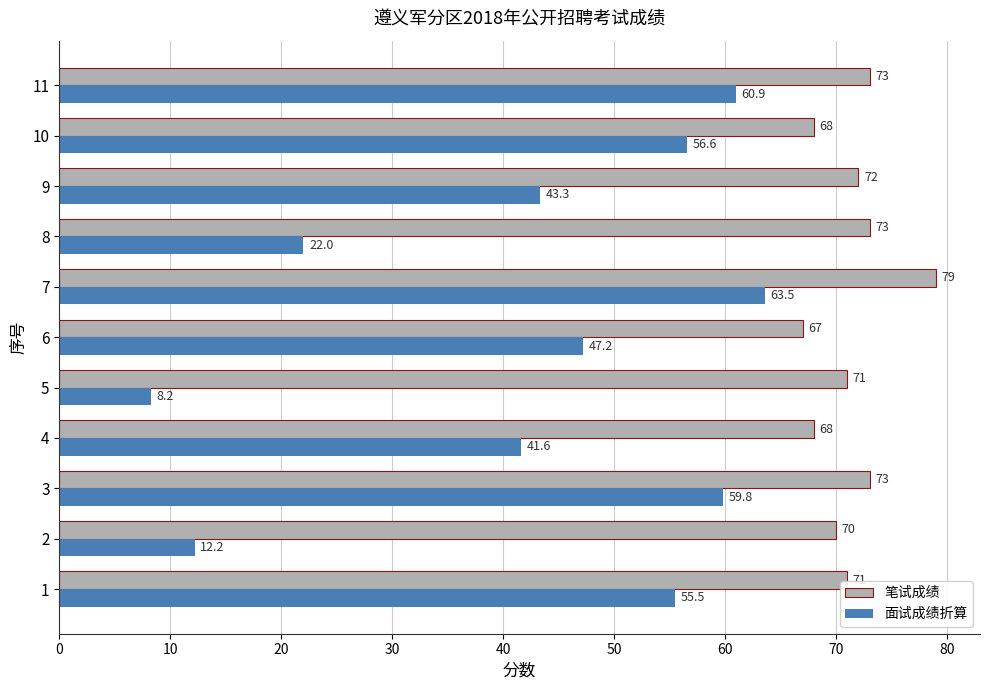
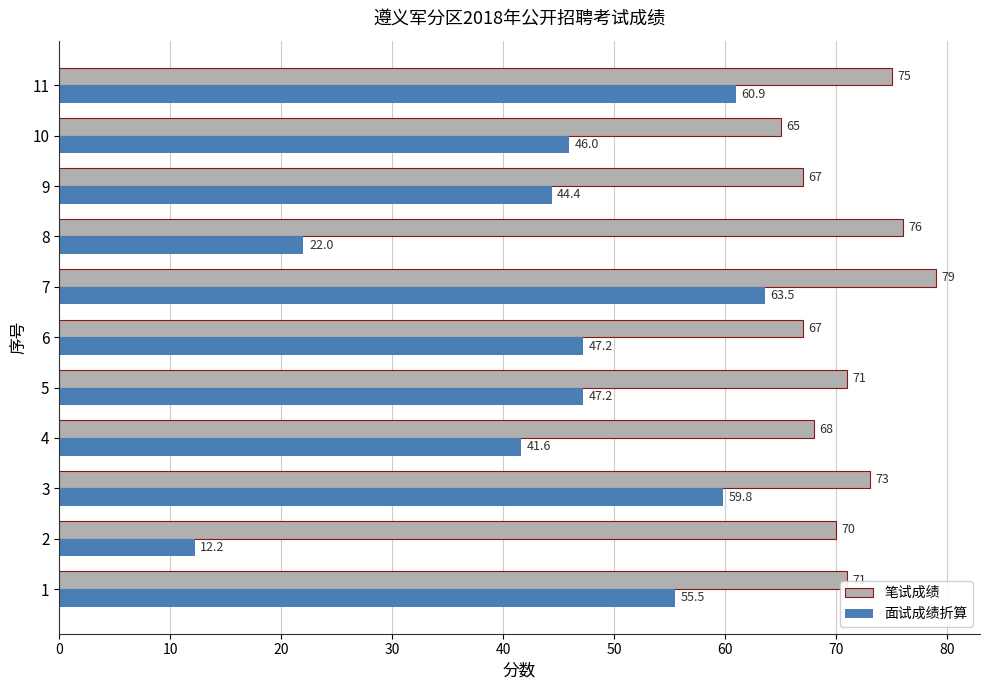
笔试成绩, 11: 73 -> 75
笔试成绩, 10: 68 -> 65
面试成绩折算, 10: 56.6 -> 46.0
笔试成绩, 9: 72 -> 67
面试成绩折算, 9: 43.3 -> 44.4
笔试成绩, 8: 73 -> 76
面试成绩折算, 5: 8.2 -> 47.2
